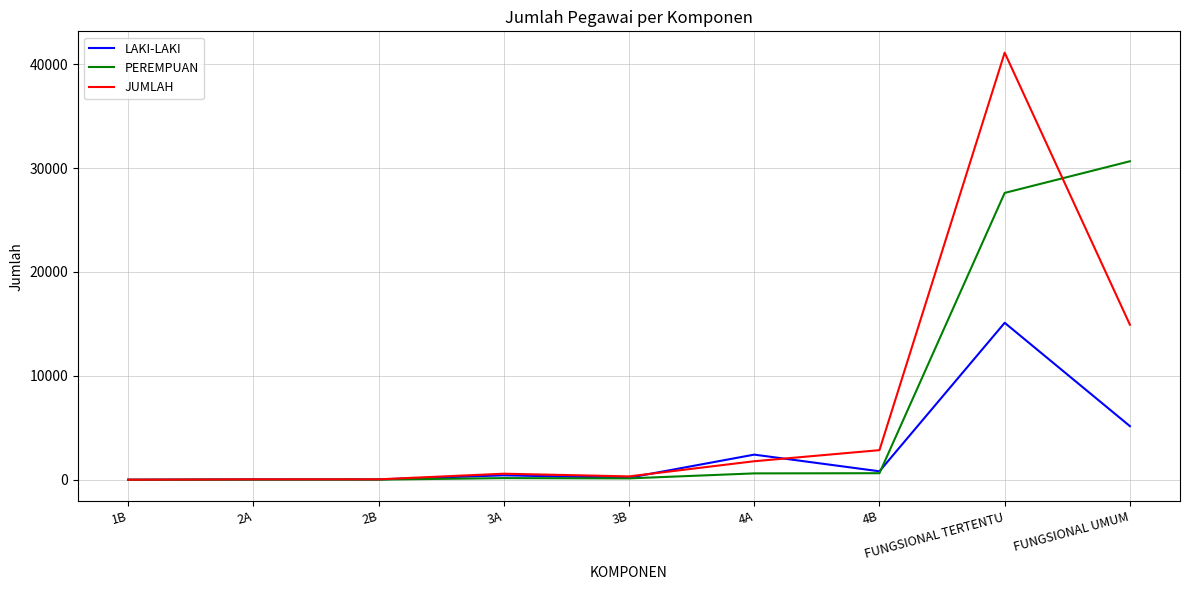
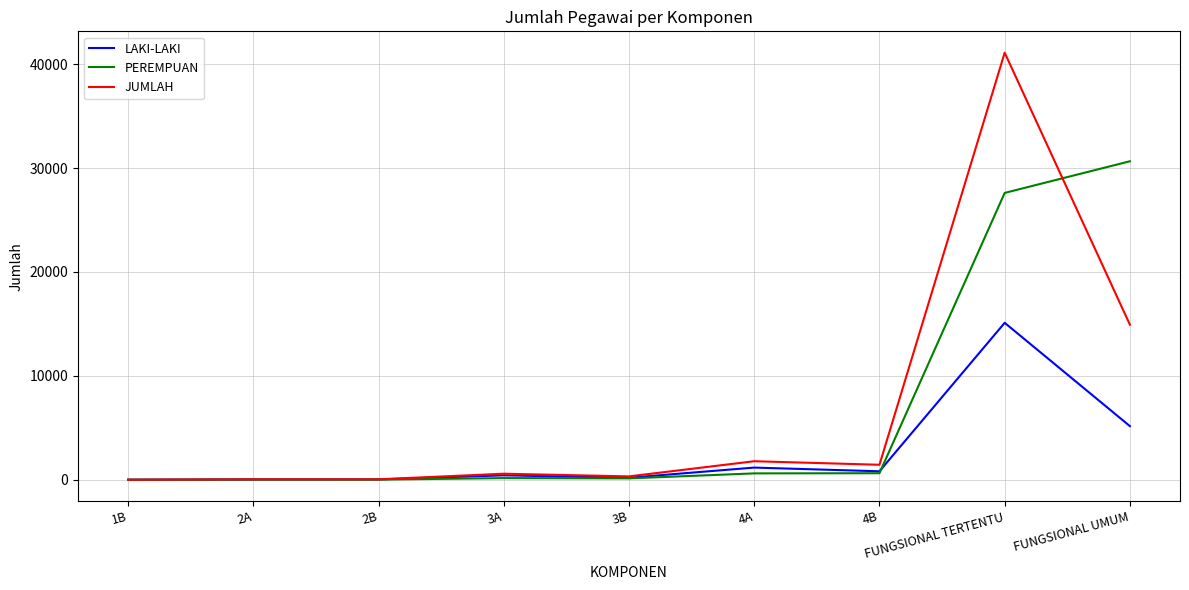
LAKI-LAKI, 4A: 2400 -> 1200
JUMLAH, 4B: 2800 -> 1400
